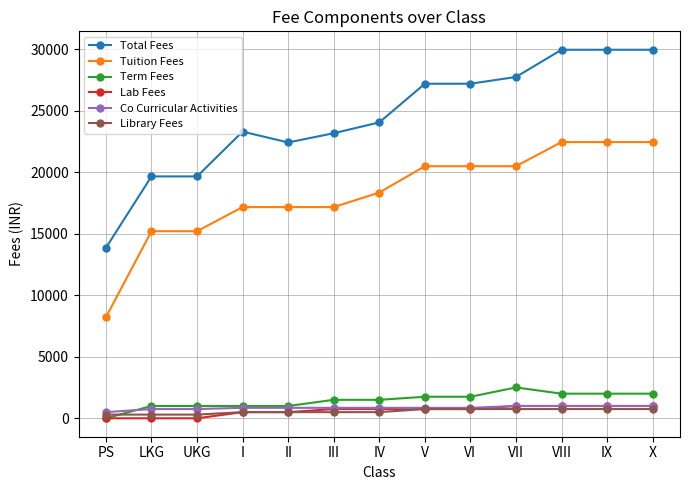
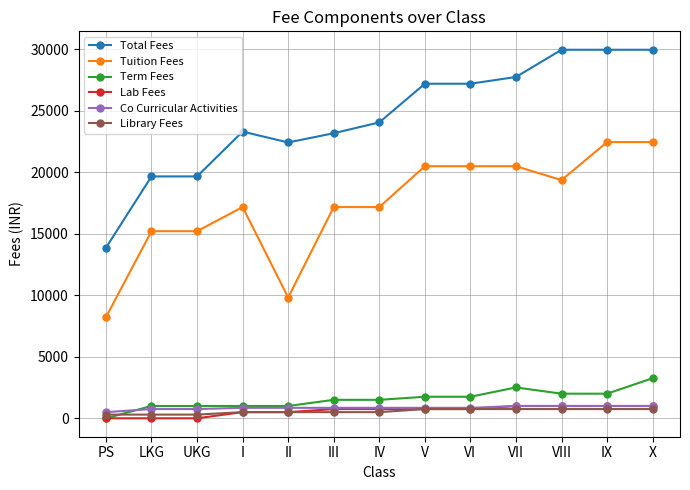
Tuition Fees, II: 17200 -> 9800
Tuition Fees, IV: 18300 -> 17200
Tuition Fees, VIII: 22400 -> 19400
Term Fees, X: 2000 -> 3300
